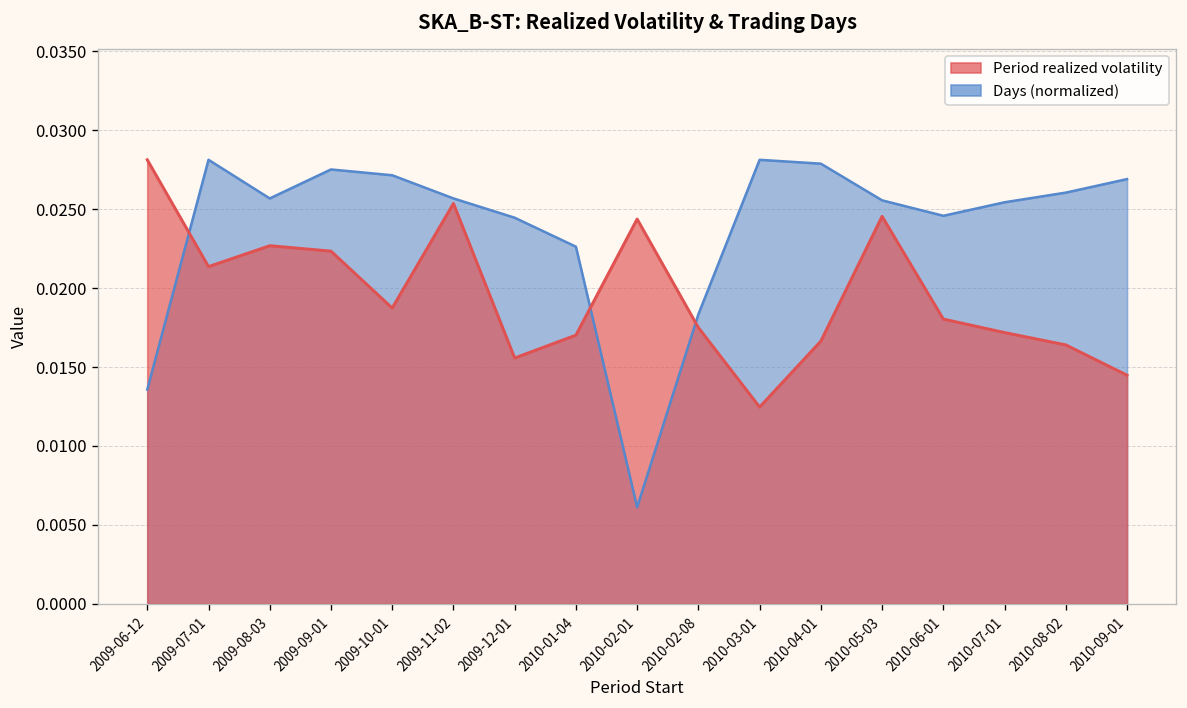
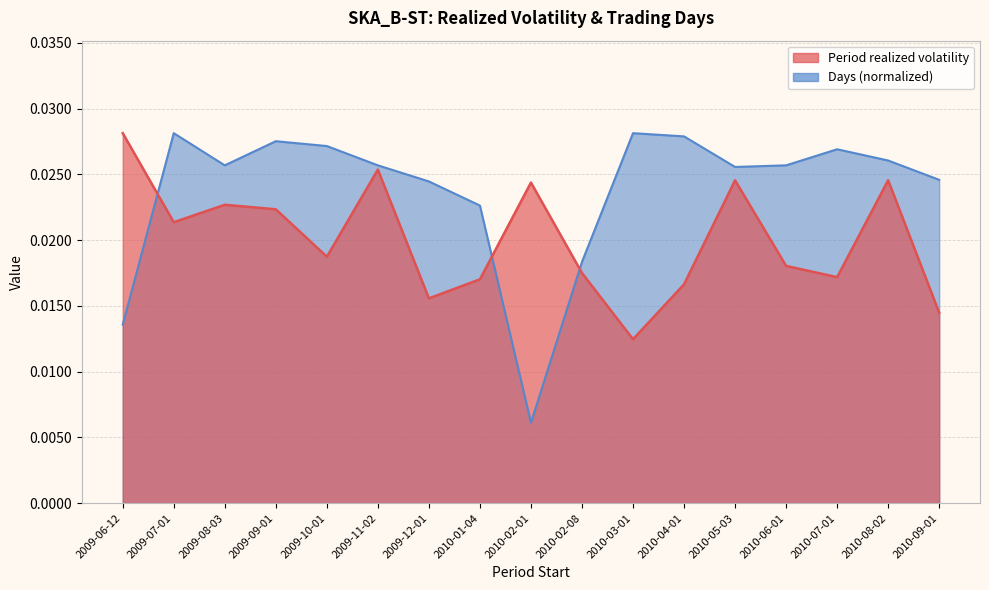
Days (normalized), 2010-06-01: 0.0246 -> 0.0257
Days (normalized), 2010-07-01: 0.0254 -> 0.0269
Period realized volatility, 2010-08-02: 0.0164 -> 0.0246
Days (normalized), 2010-09-01: 0.0269 -> 0.0246
